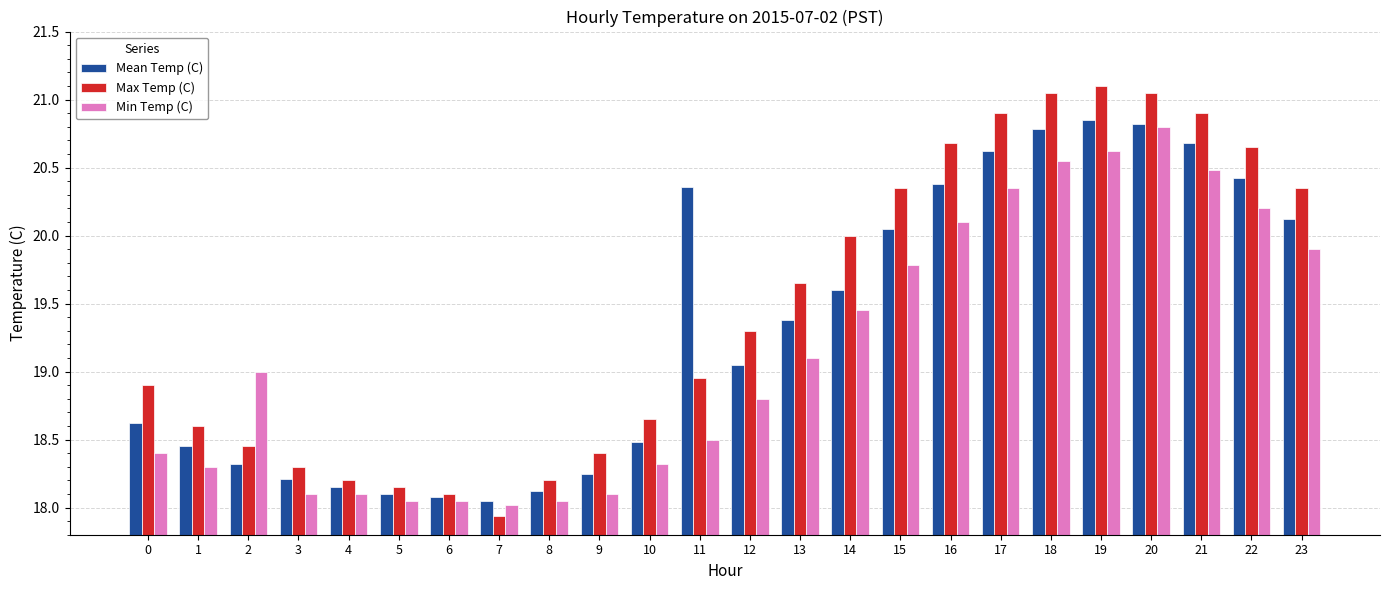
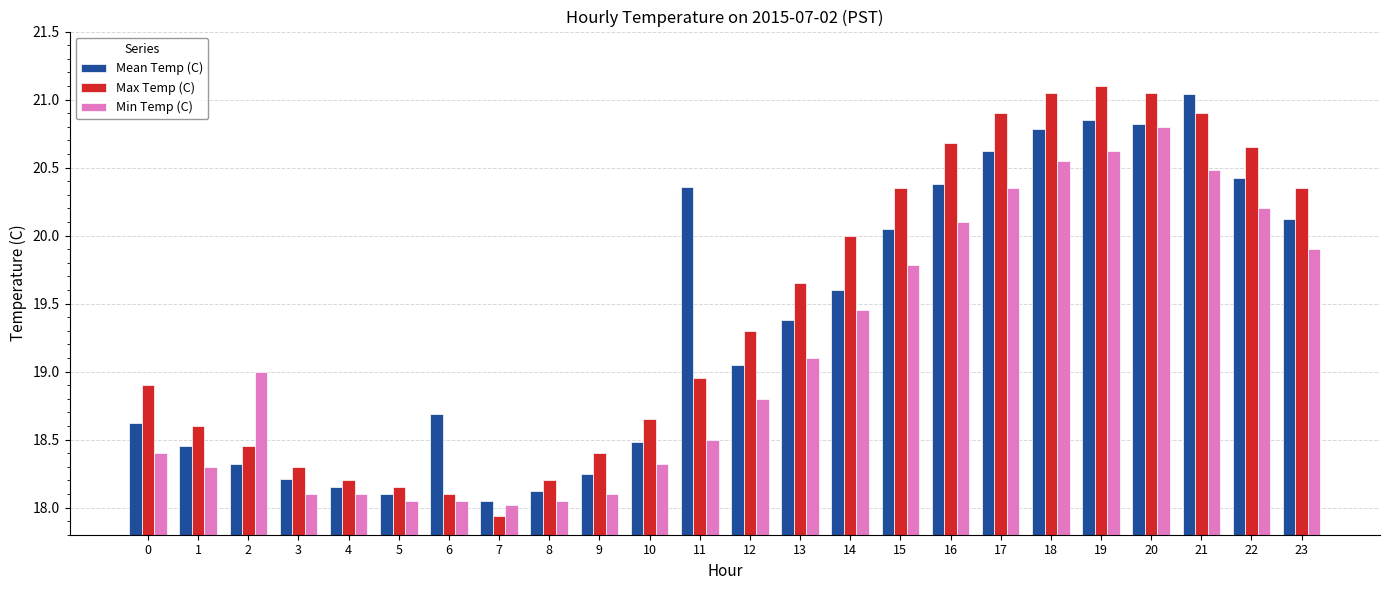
Mean Temp (C), 6: 18.08 -> 18.69
Mean Temp (C), 21: 20.68 -> 21.04
